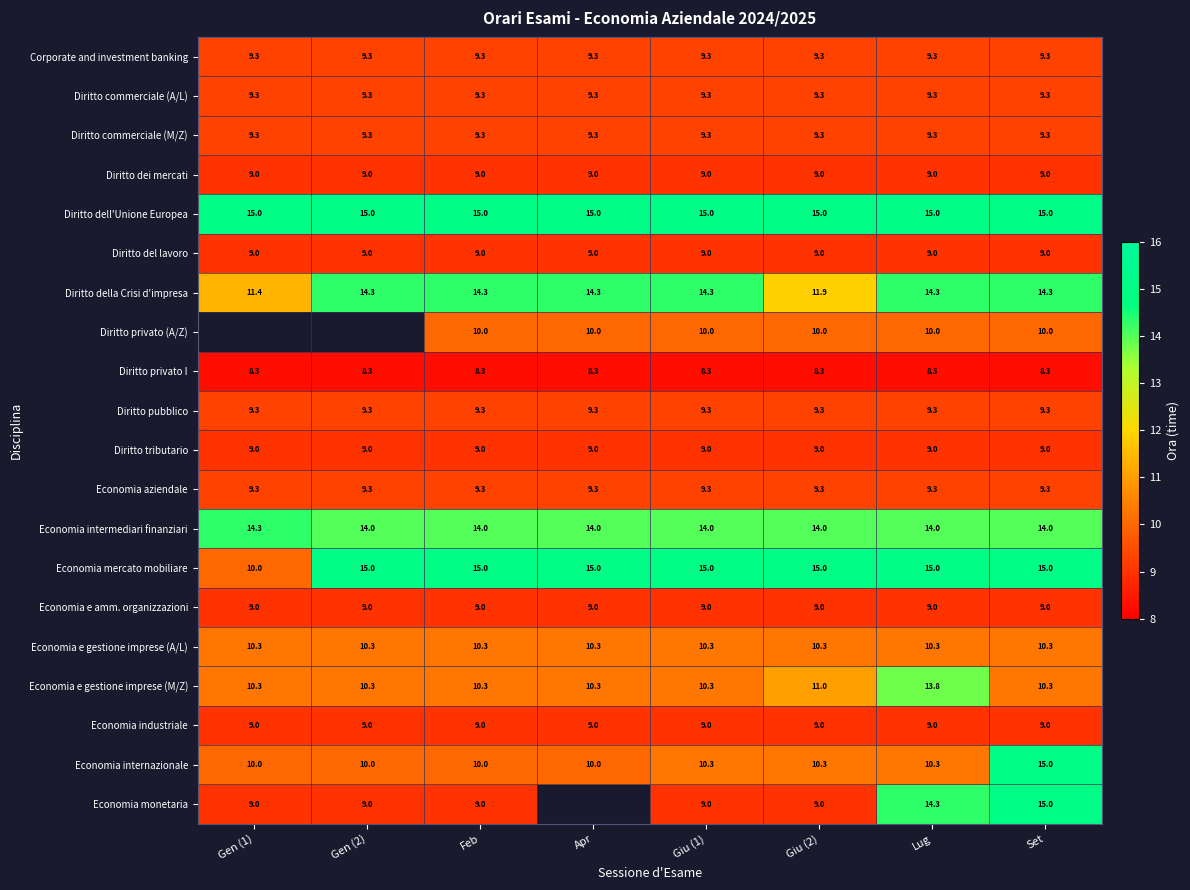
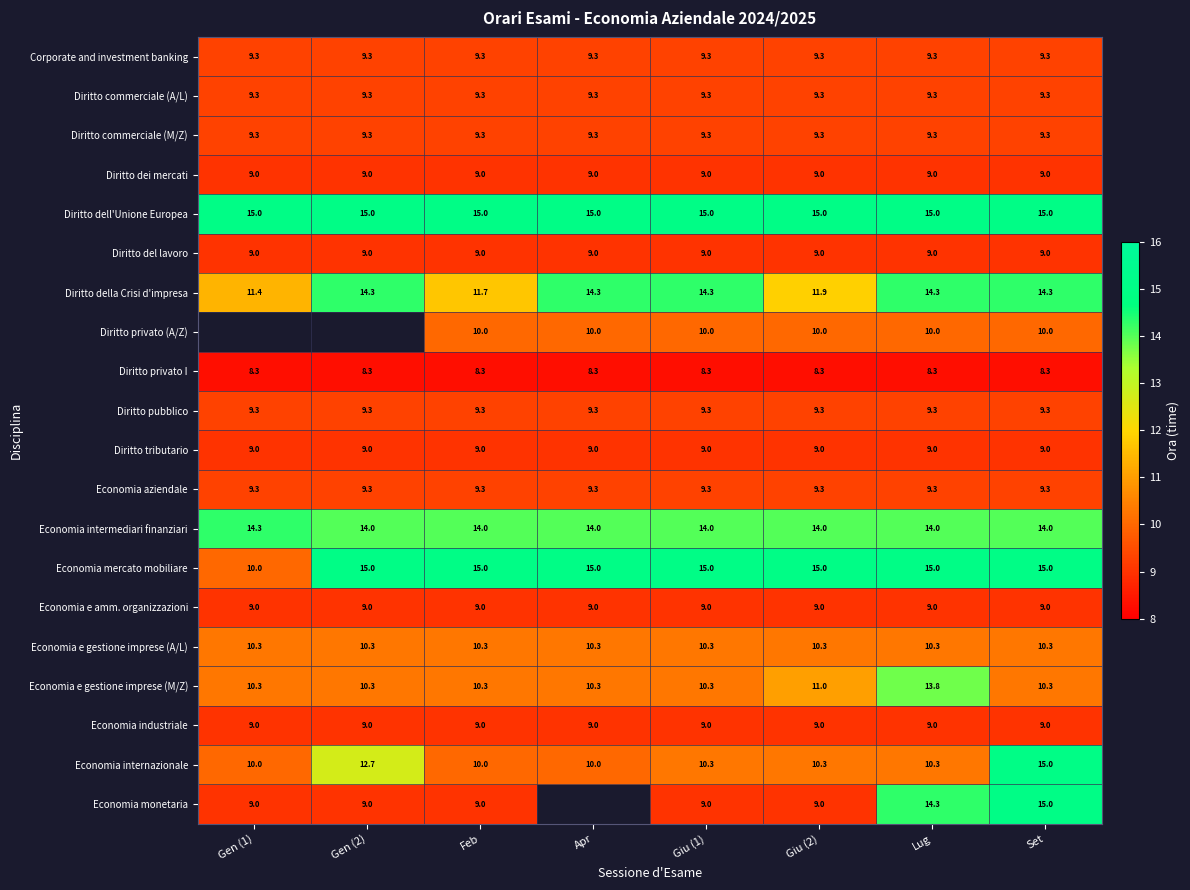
Diritto della Crisi d'impresa, Feb: 14.3 -> 11.7
Economia internazionale, Gen (2): 10.0 -> 12.7
